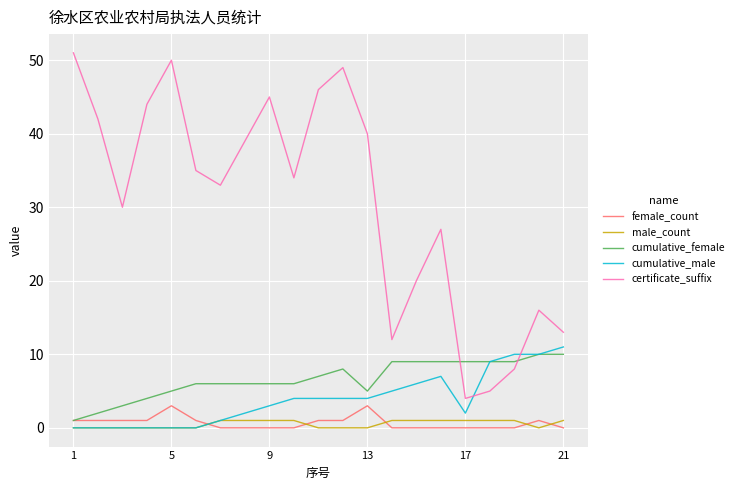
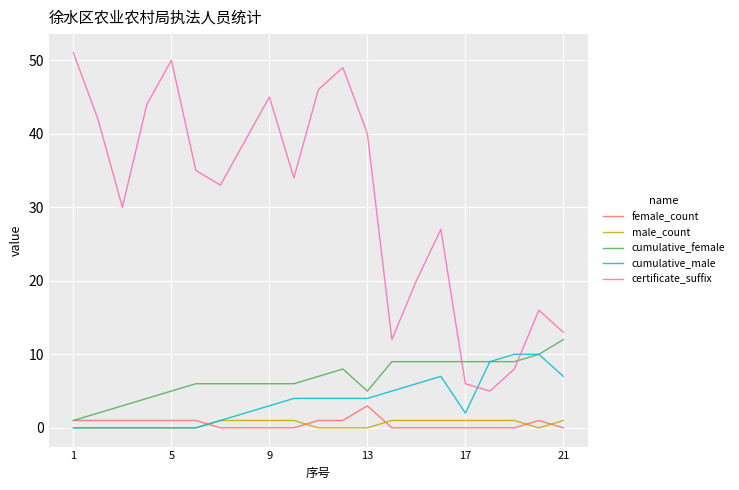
female_count, 5: 3 -> 1
certificate_suffix, 17: 4 -> 6
cumulative_female, 21: 10 -> 12
cumulative_male, 21: 11 -> 7
